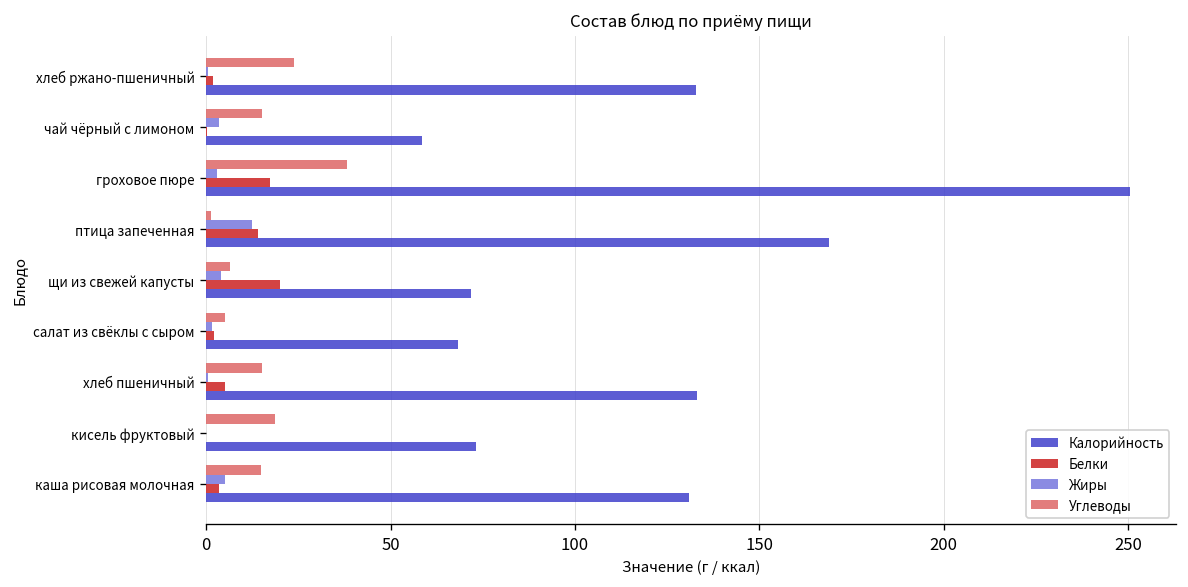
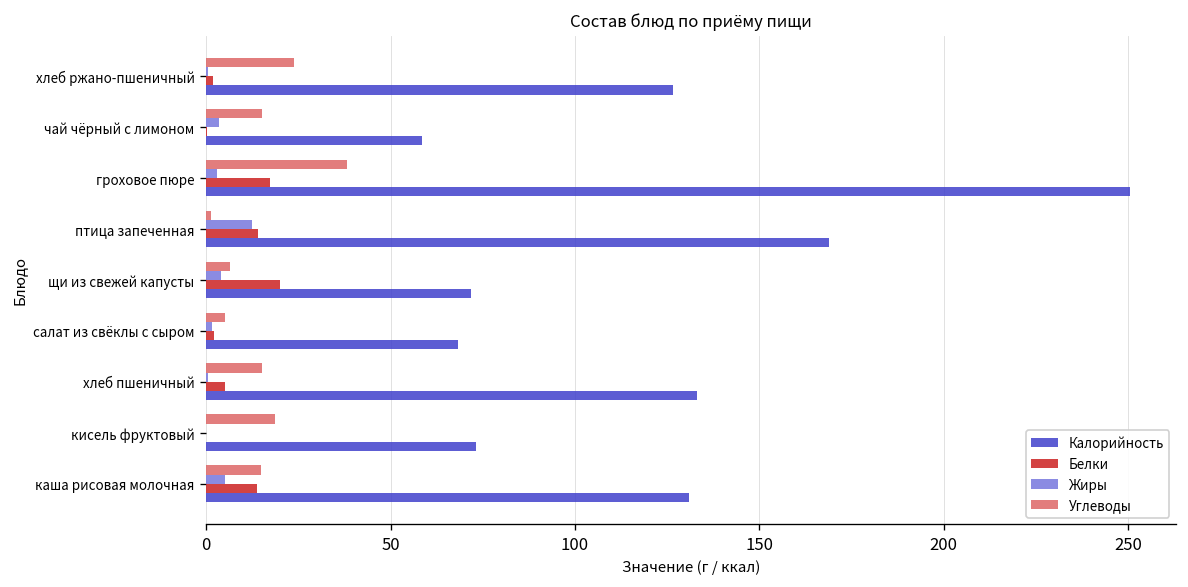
Калорийность, хлеб ржано-пшеничный: 133 -> 127
Белки, каша рисовая молочная: 3 -> 14
